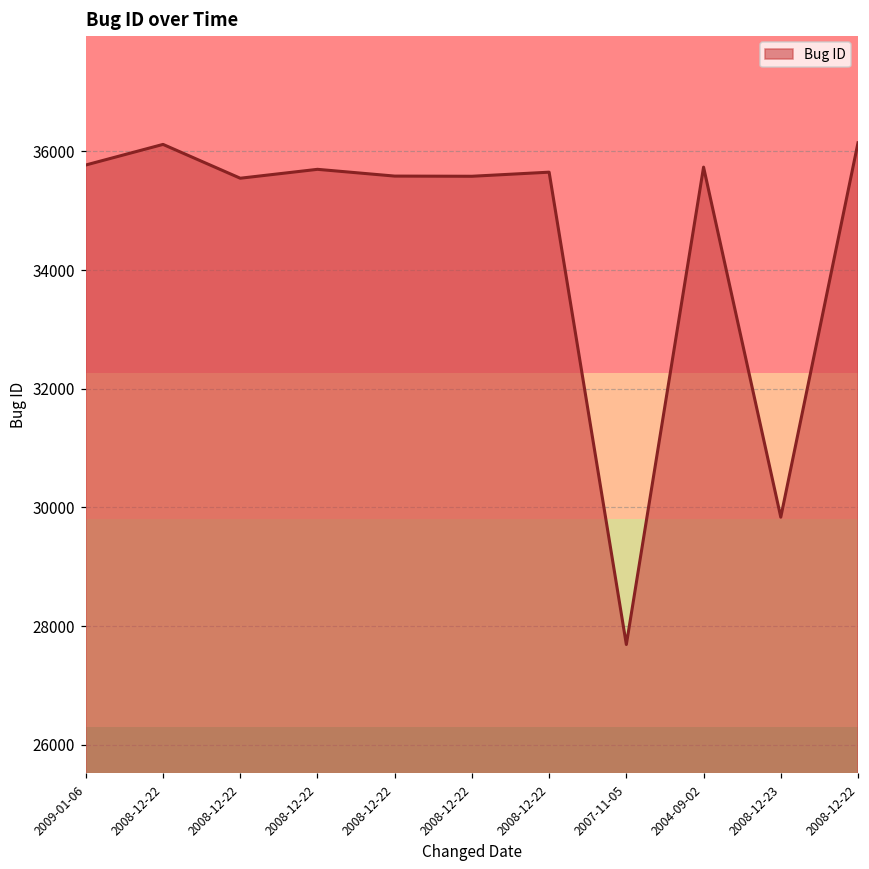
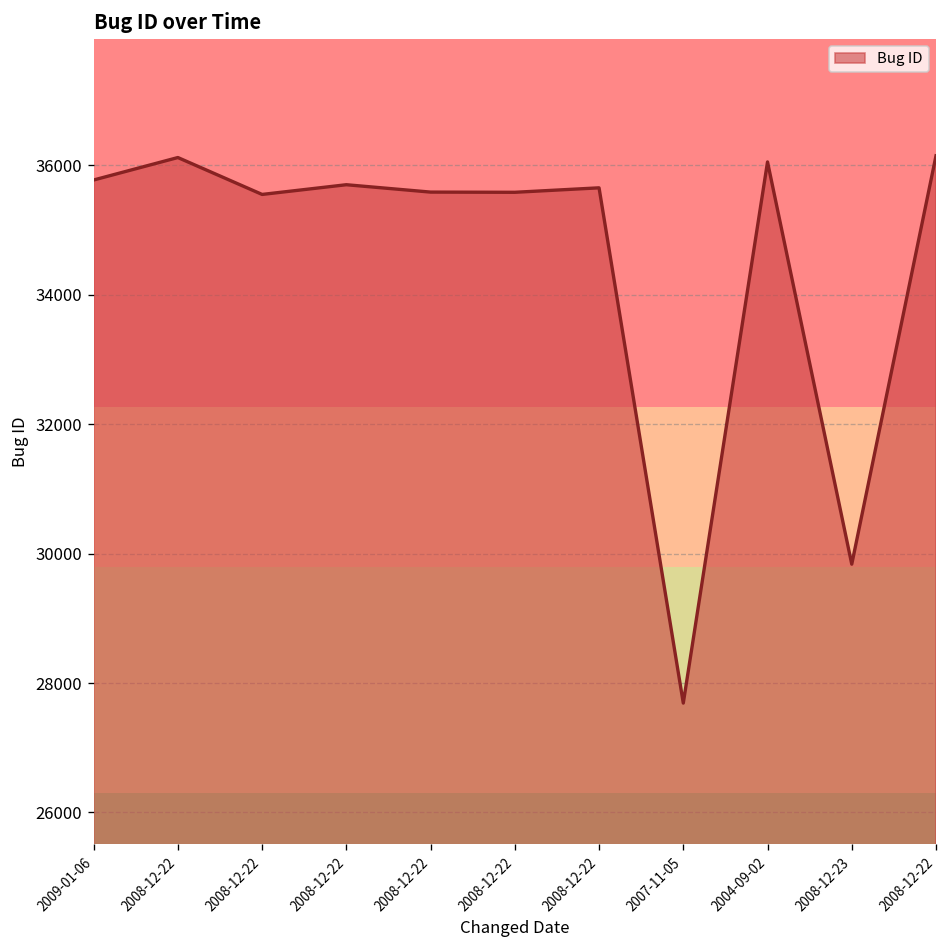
2004-09-02: 35700 -> 36100
